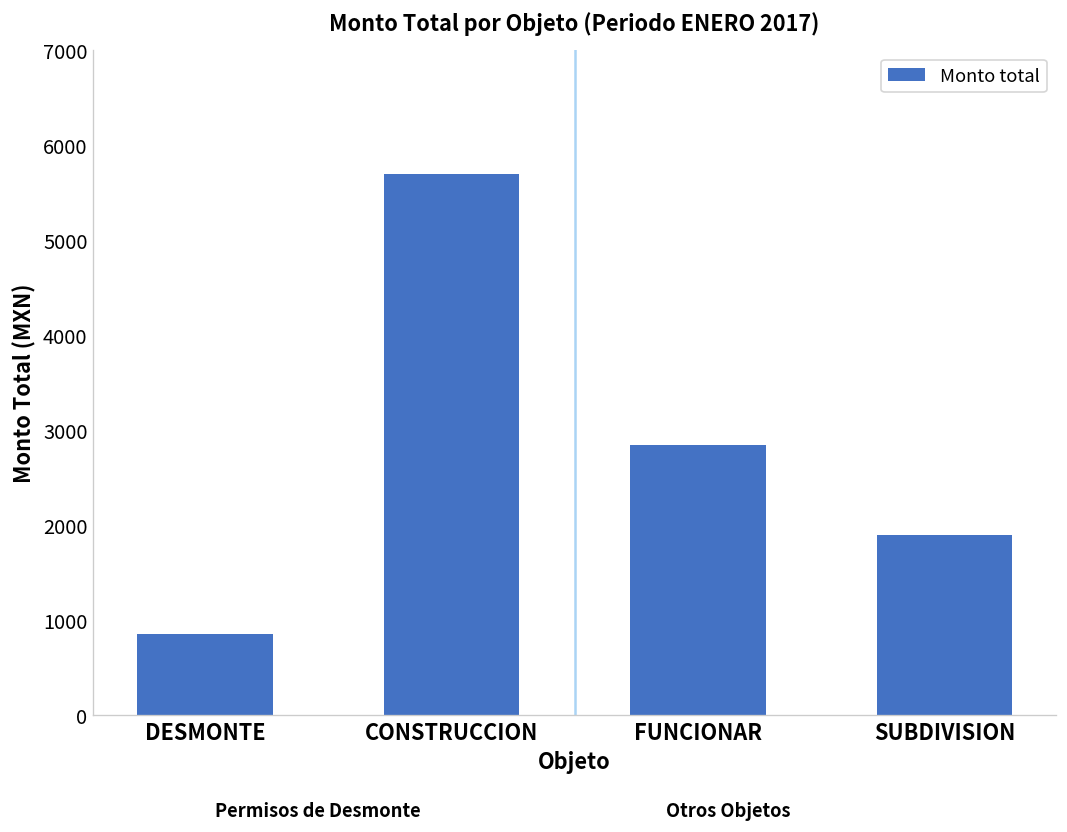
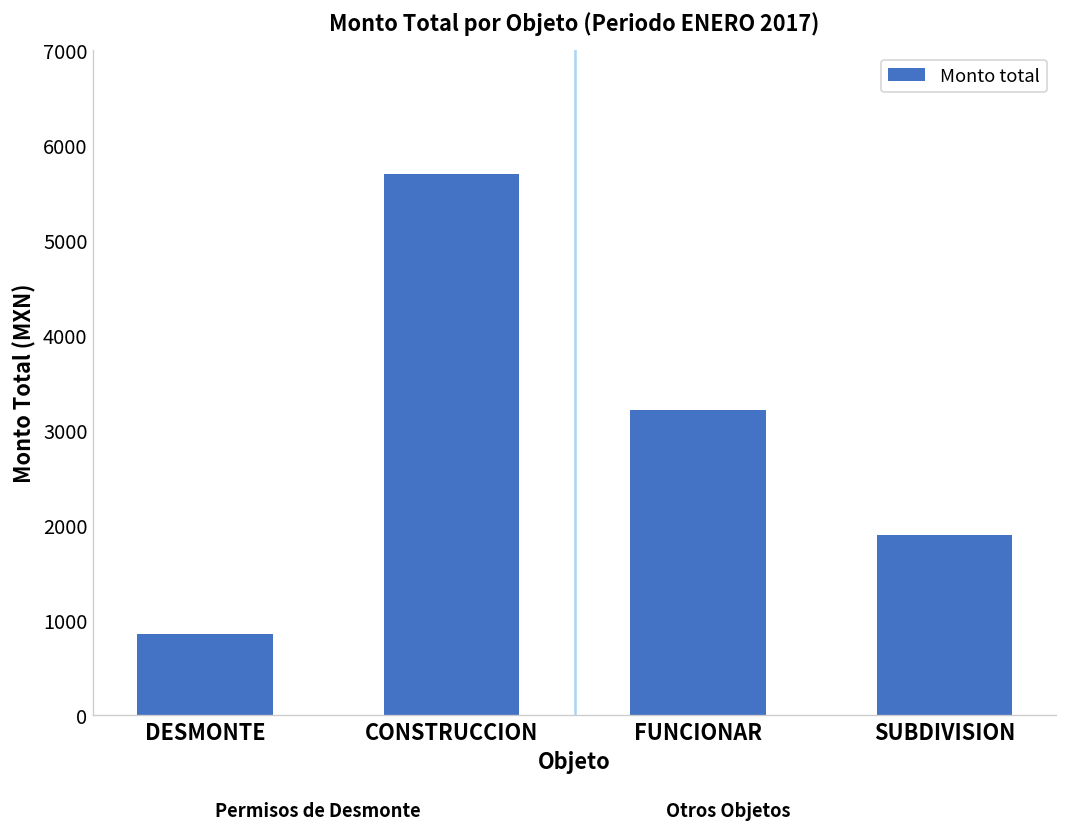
FUNCIONAR: 2800 -> 3200
